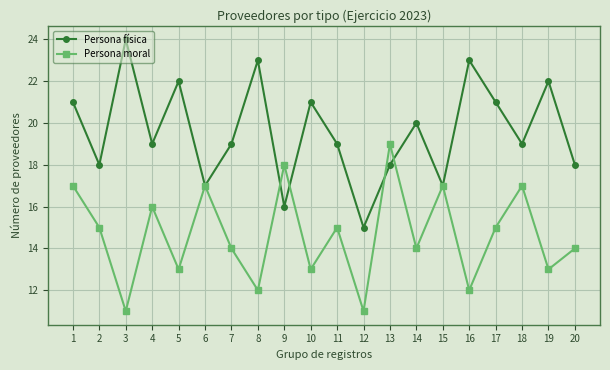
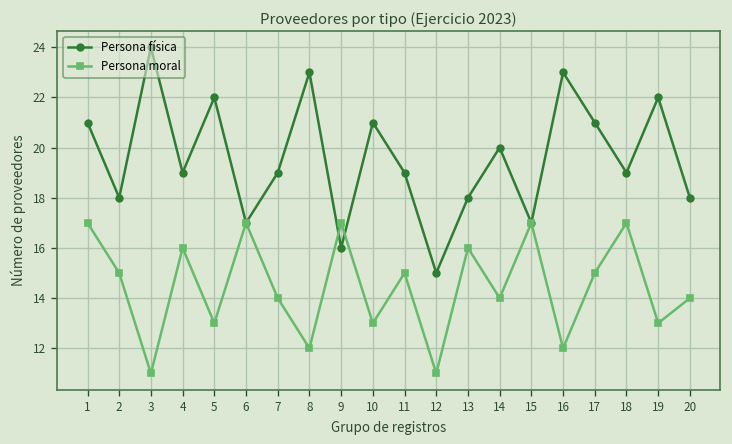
Persona moral, 9: 18 -> 17
Persona moral, 13: 19 -> 16
